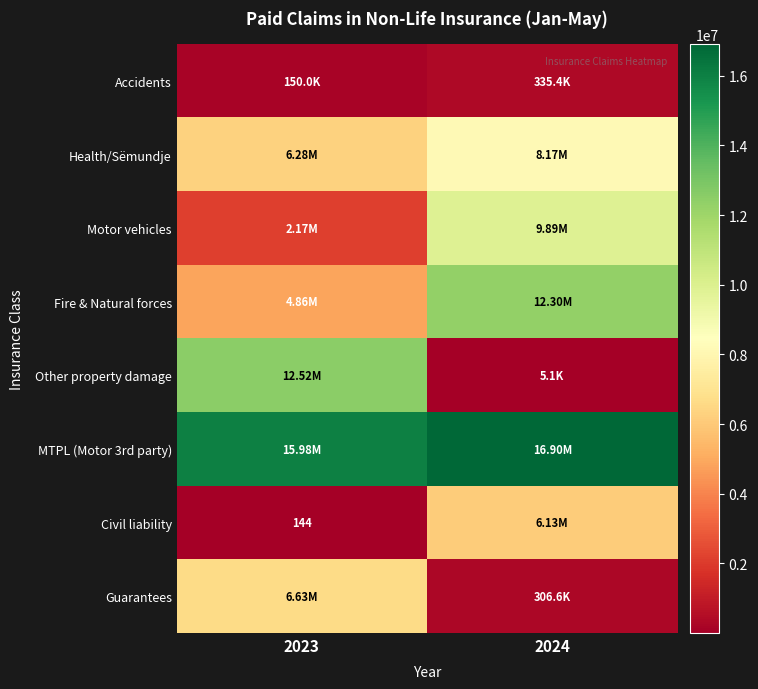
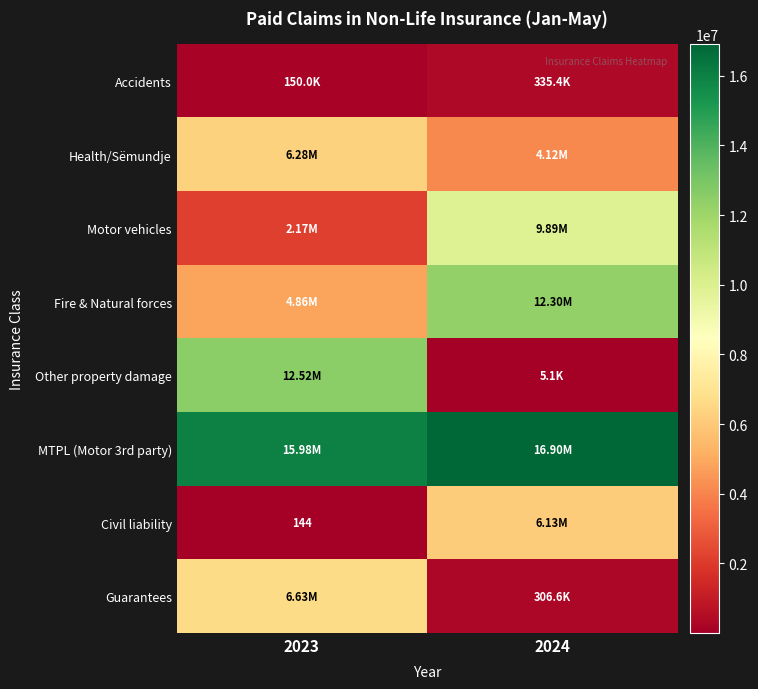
Health/Sëmundje, 2024: 8.17M -> 4.12M
